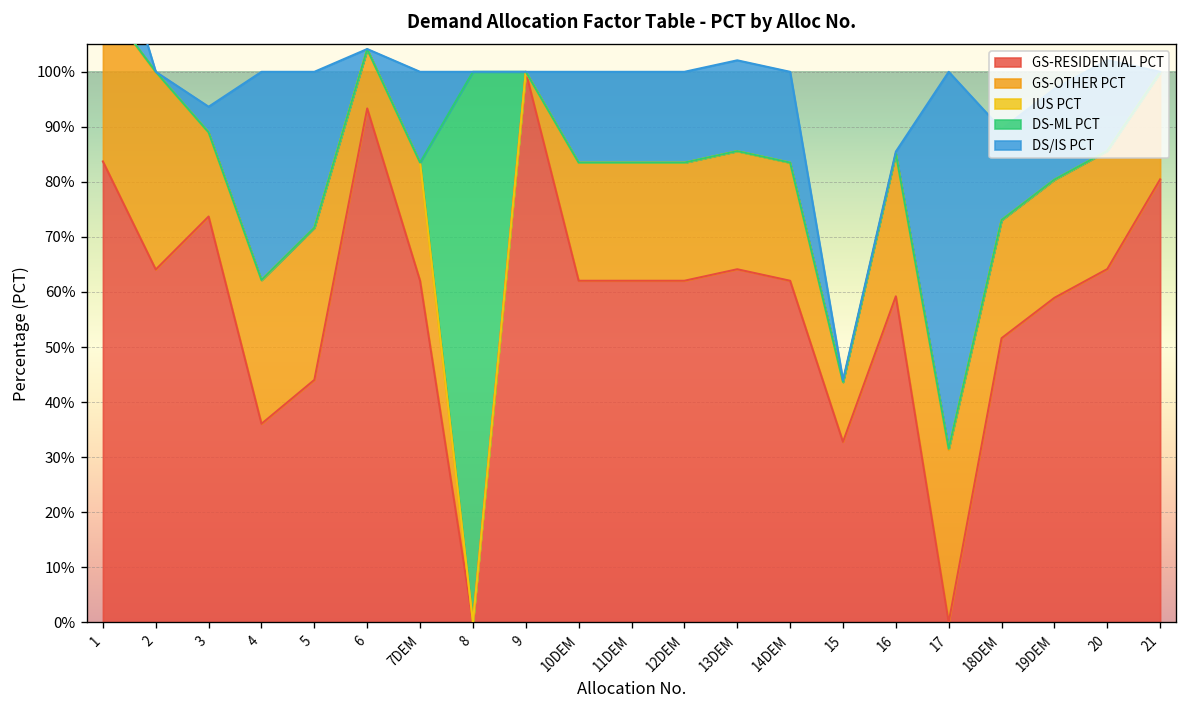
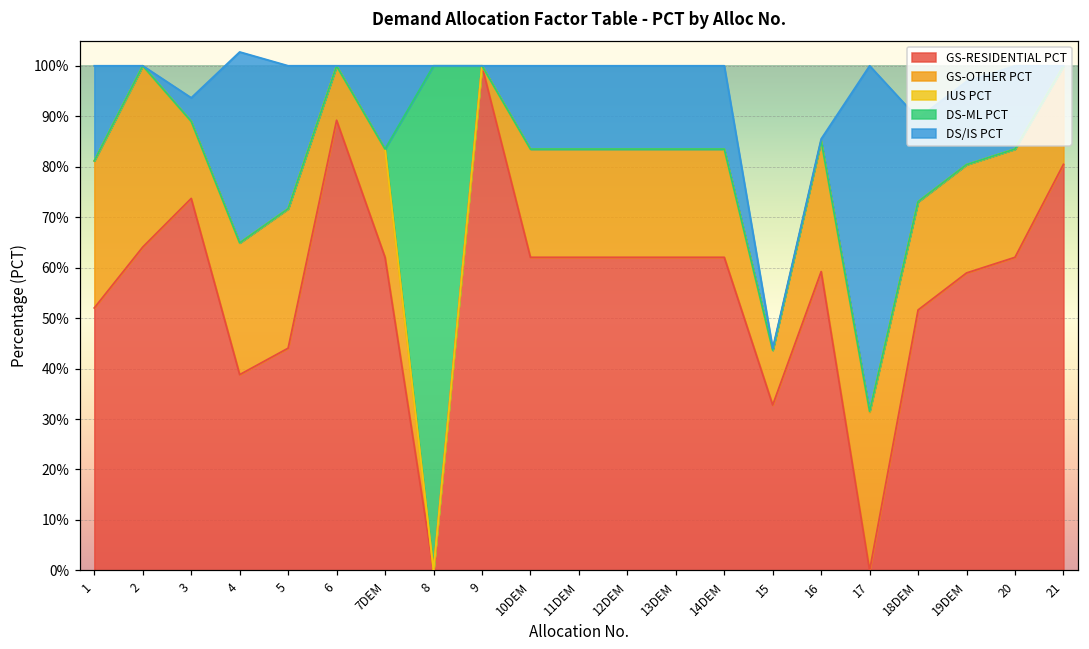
GS-RESIDENTIAL PCT, 1: 84% -> 52%
GS-RESIDENTIAL PCT, 4: 36% -> 39%
GS-RESIDENTIAL PCT, 6: 93% -> 89%
GS-RESIDENTIAL PCT, 13DEM: 64% -> 62%
GS-RESIDENTIAL PCT, 20: 64% -> 62%
